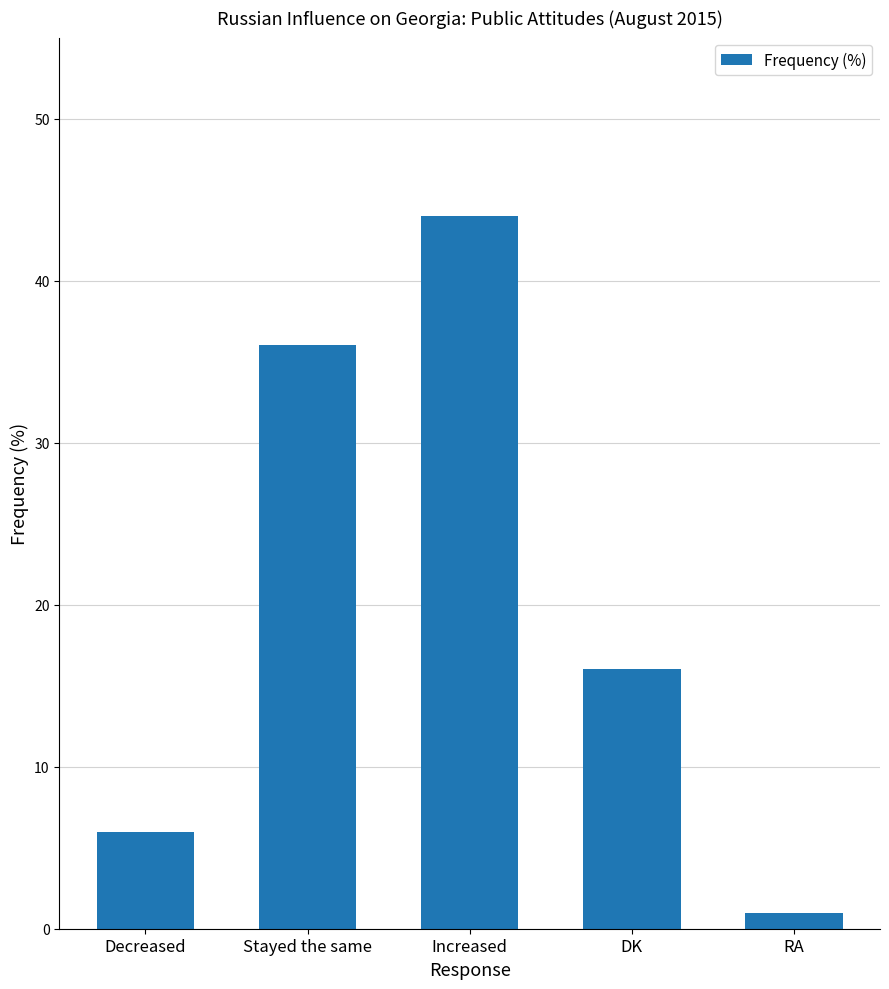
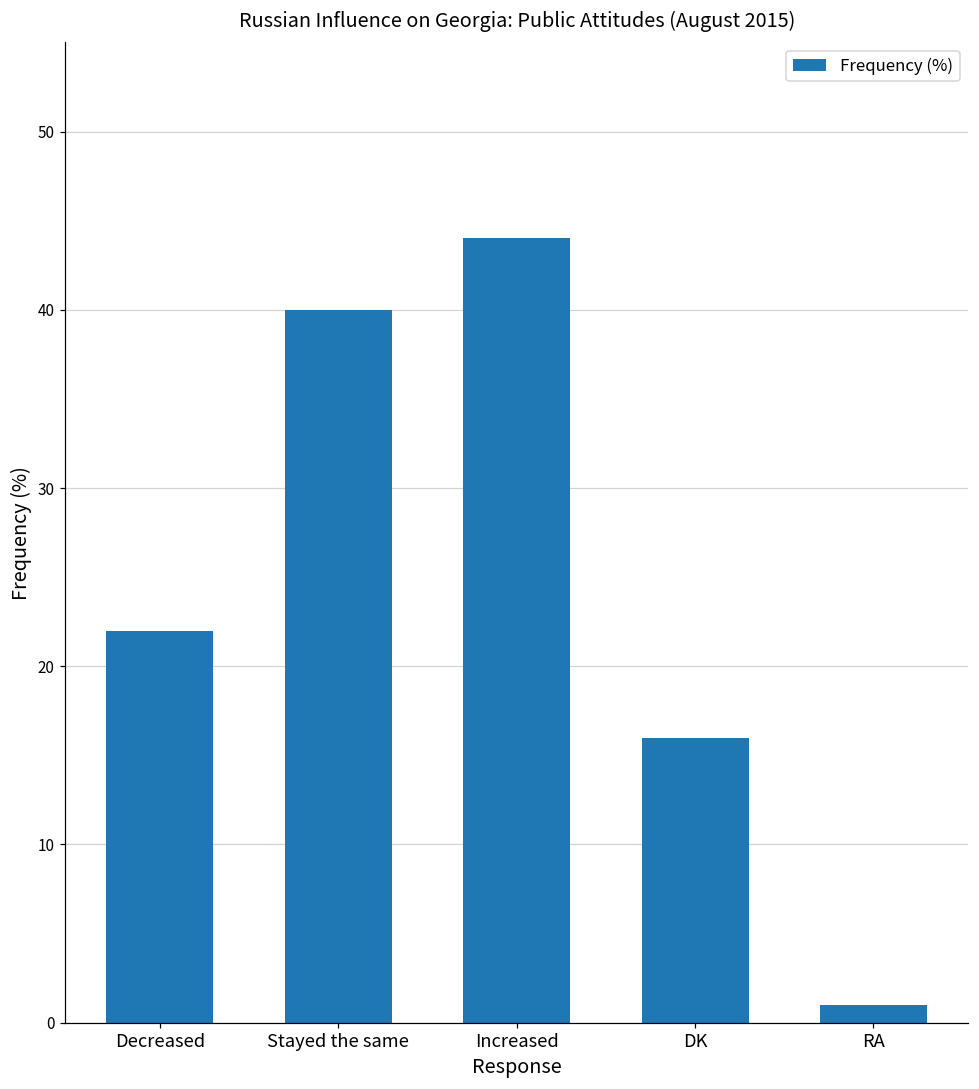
Decreased: 6 -> 22
Stayed the same: 36 -> 40
